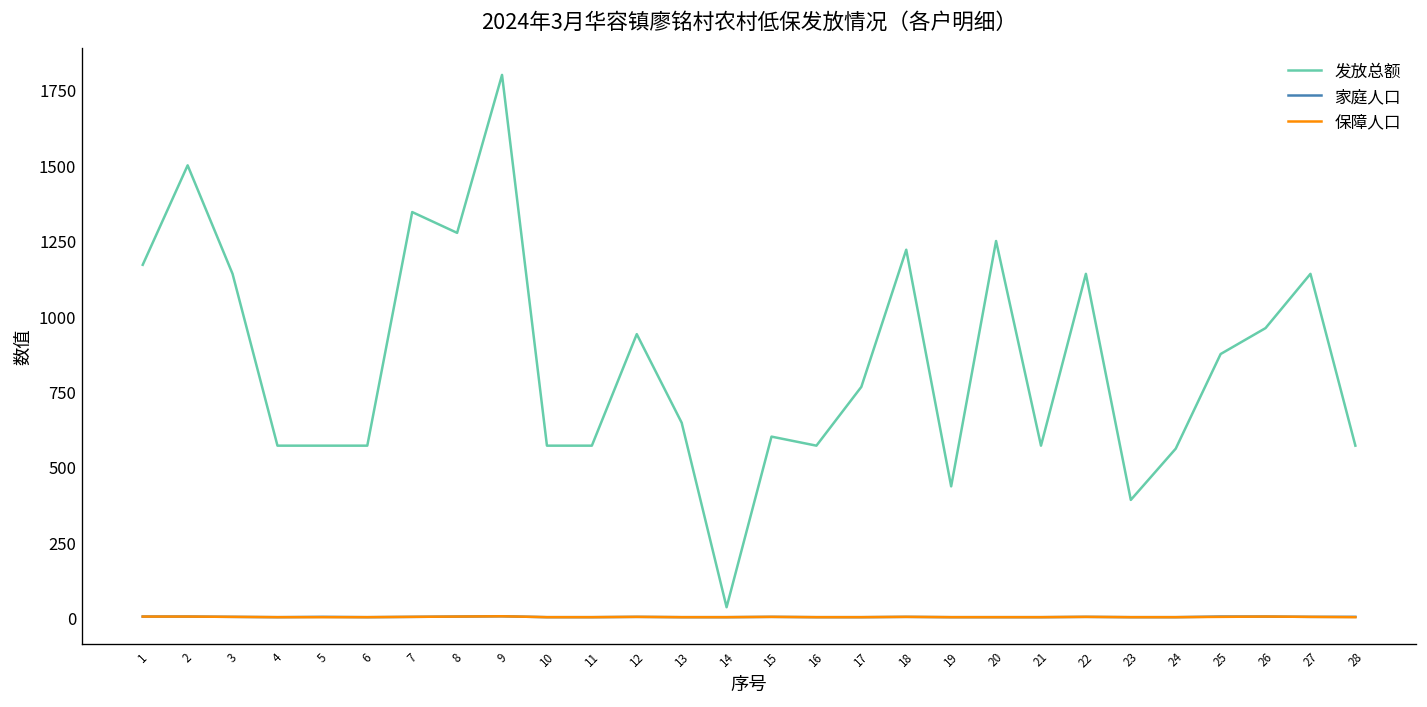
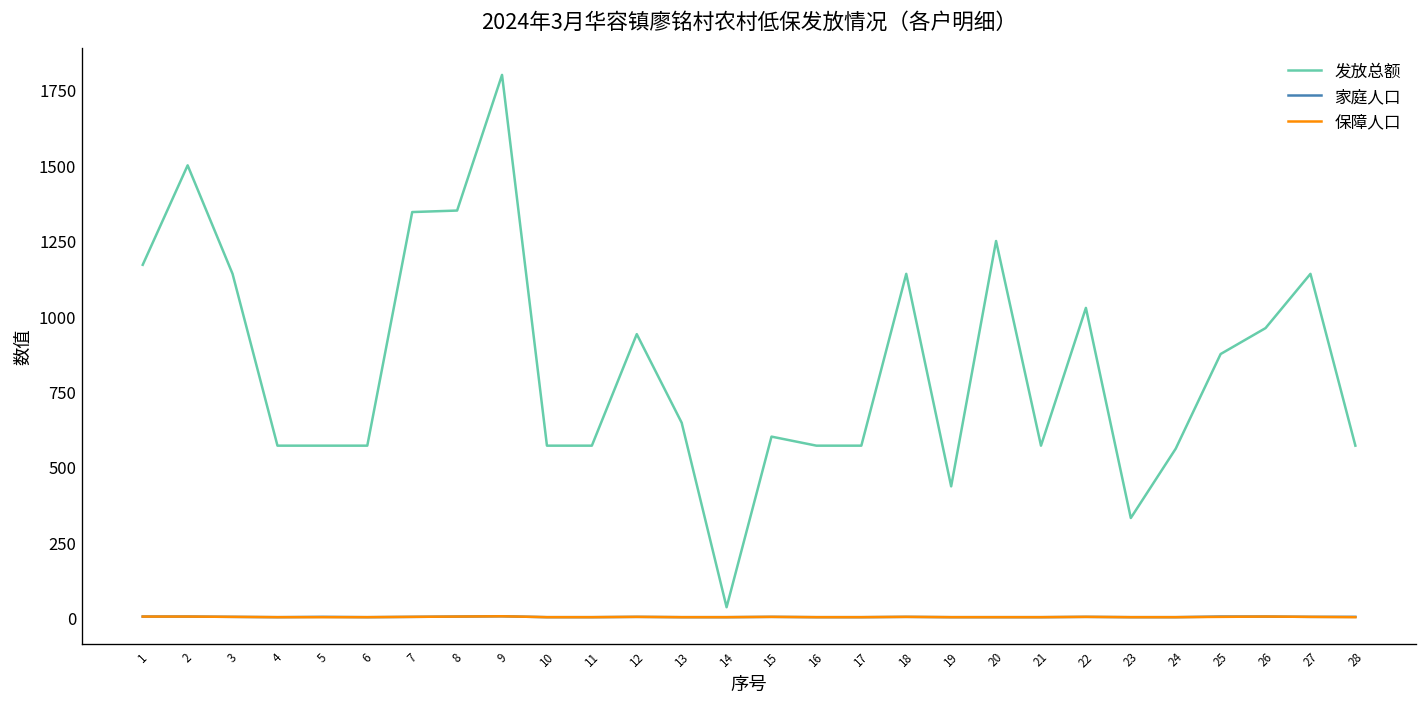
发放总额, 8: 1280 -> 1350
发放总额, 17: 770 -> 570
发放总额, 18: 1220 -> 1140
发放总额, 22: 1140 -> 1030
发放总额, 23: 390 -> 330
